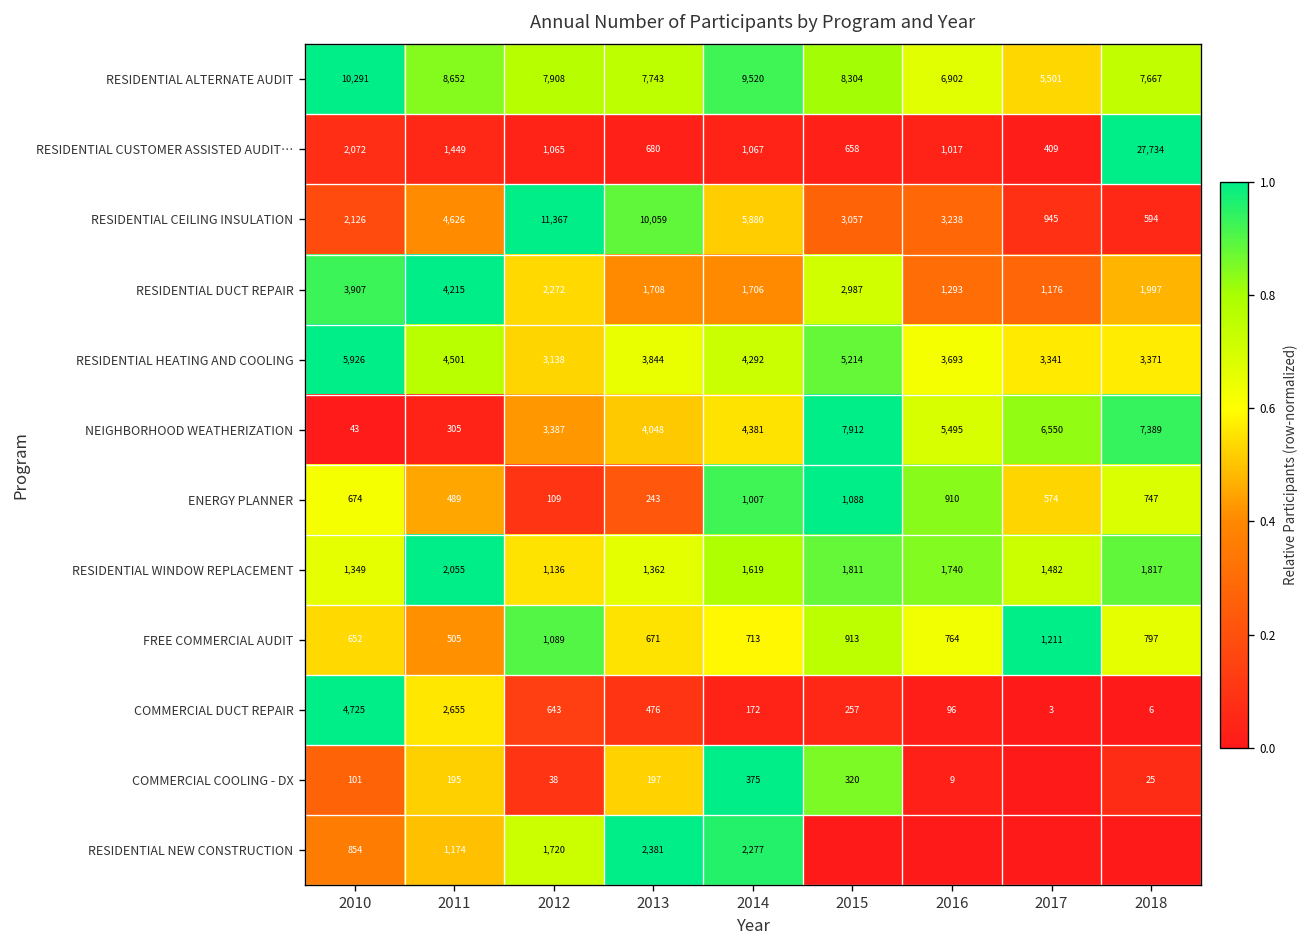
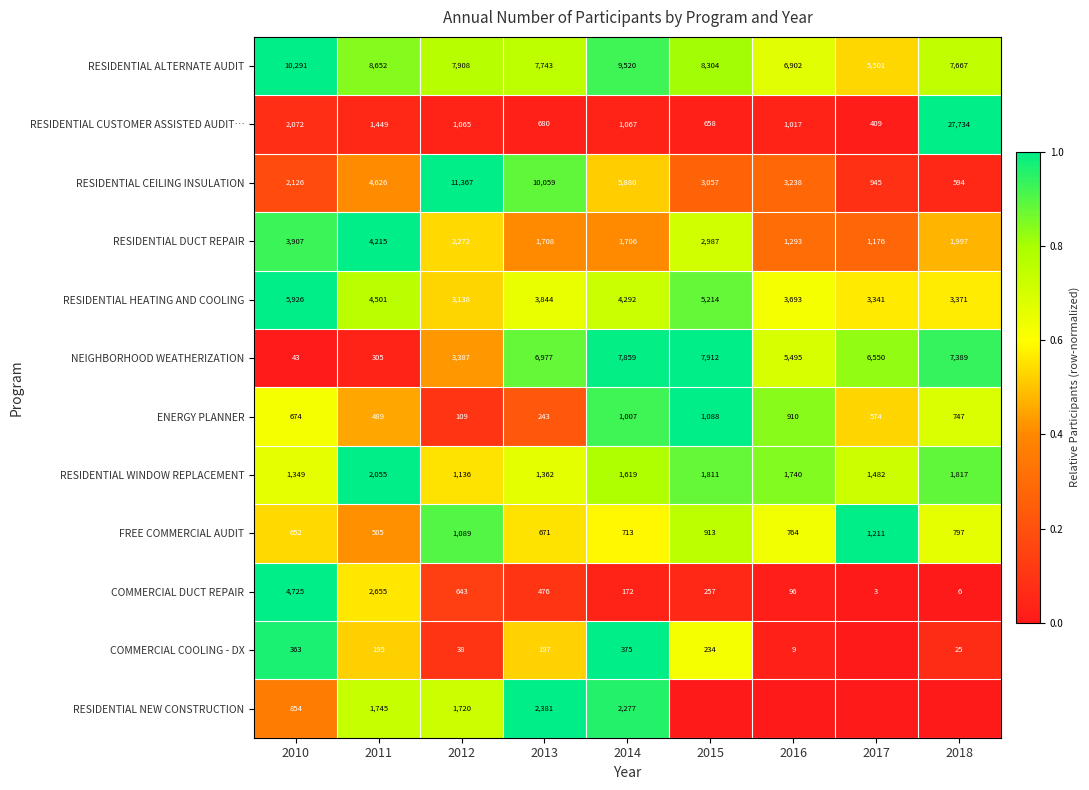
NEIGHBORHOOD WEATHERIZATION, 2013: 4,048 -> 6,977
NEIGHBORHOOD WEATHERIZATION, 2014: 4,381 -> 7,859
COMMERCIAL COOLING - DX, 2010: 101 -> 363
COMMERCIAL COOLING - DX, 2015: 320 -> 234
RESIDENTIAL NEW CONSTRUCTION, 2011: 1,174 -> 1,745
